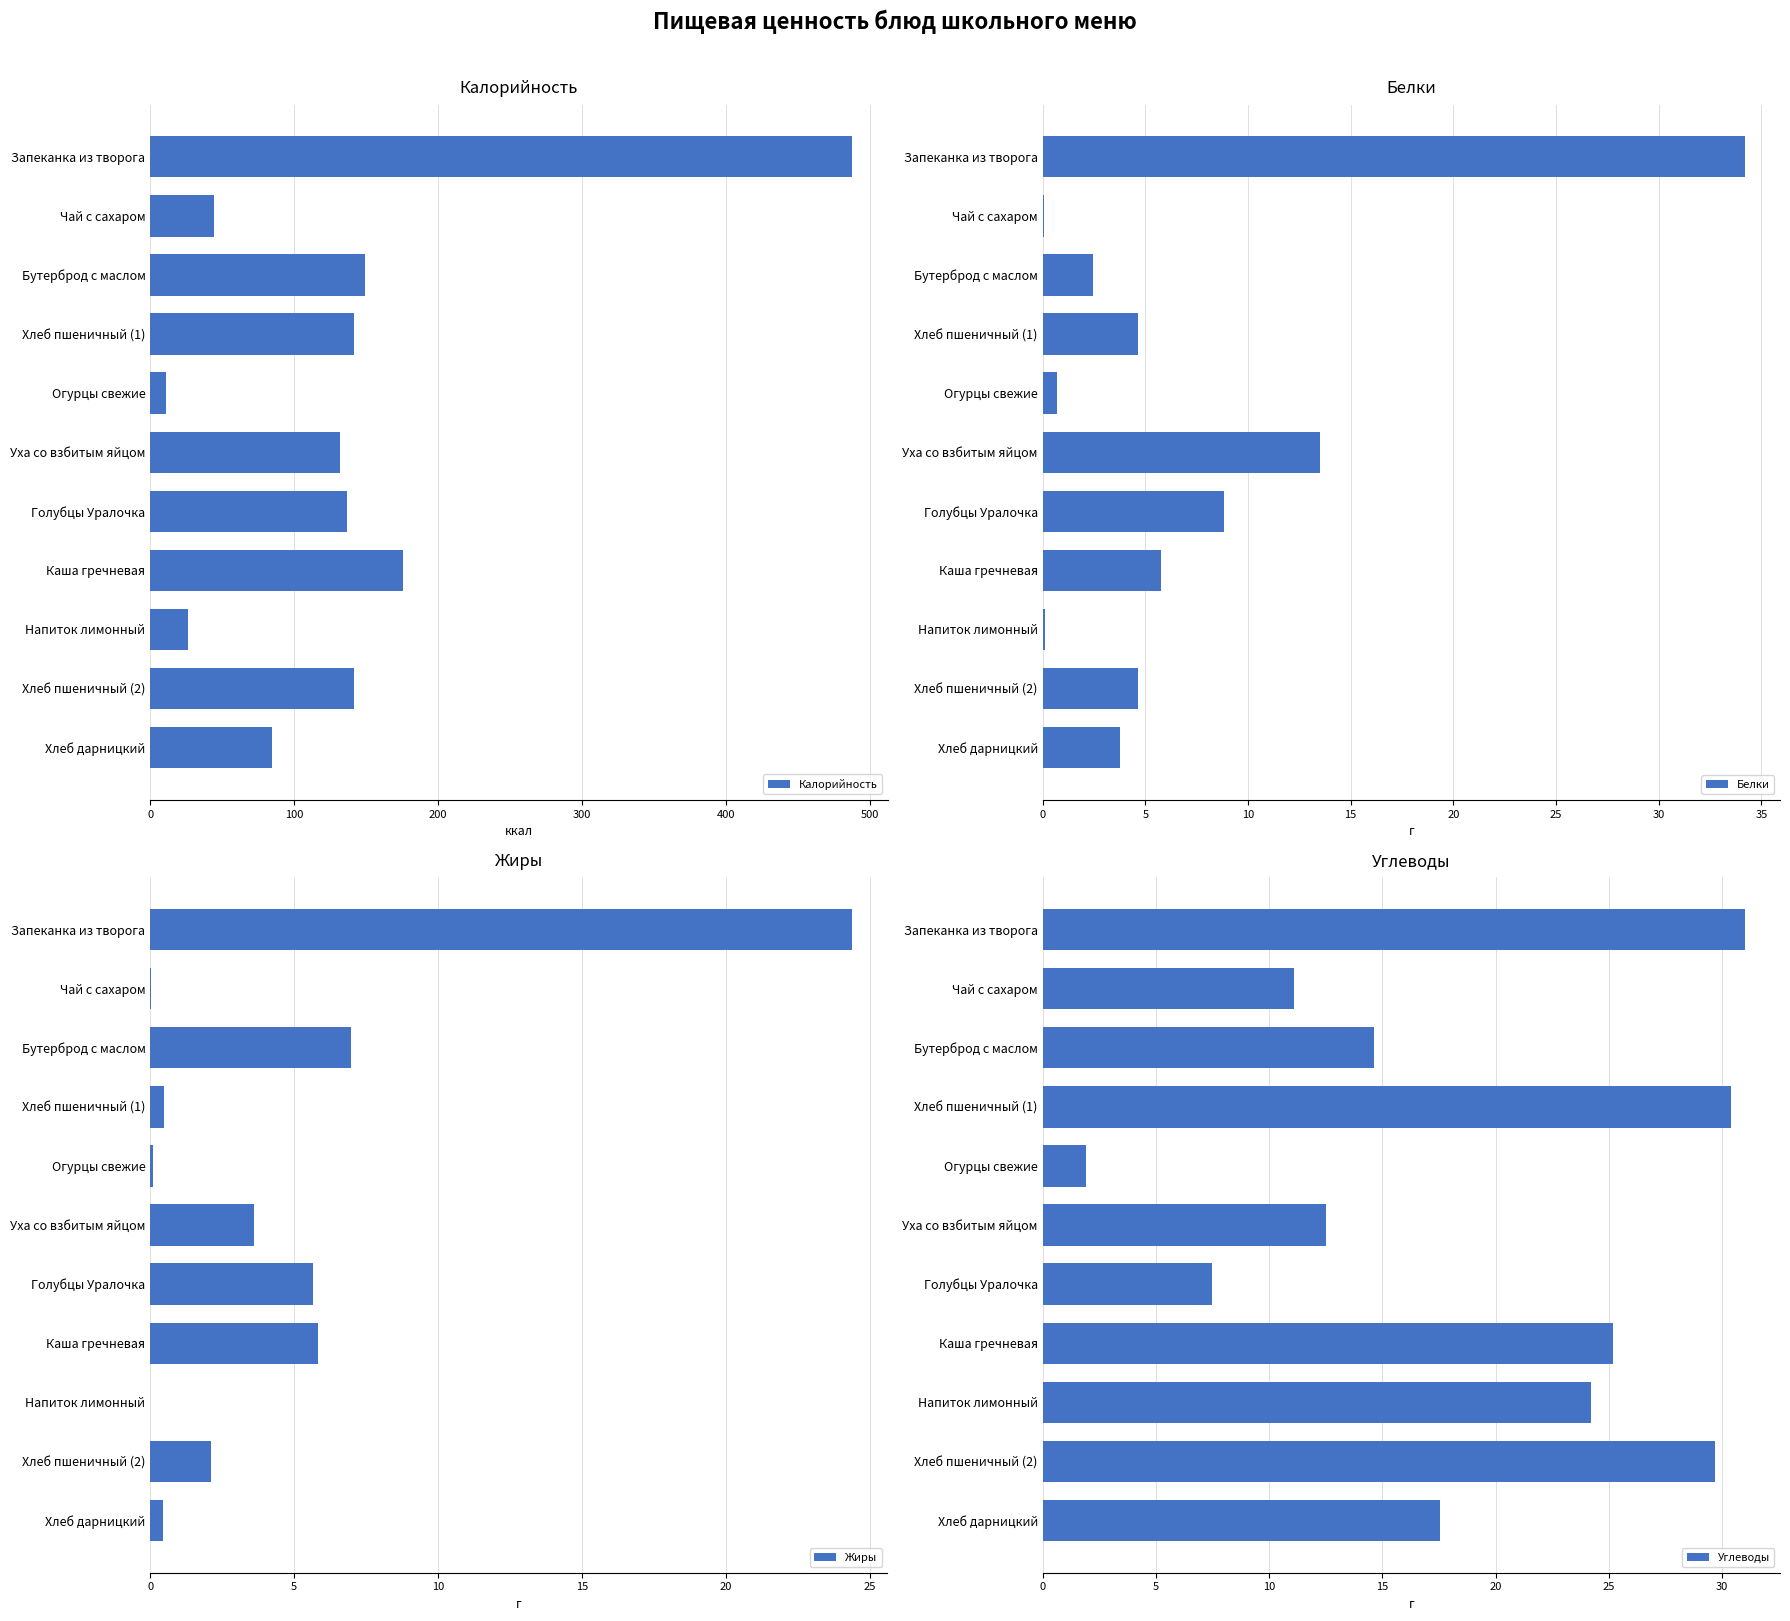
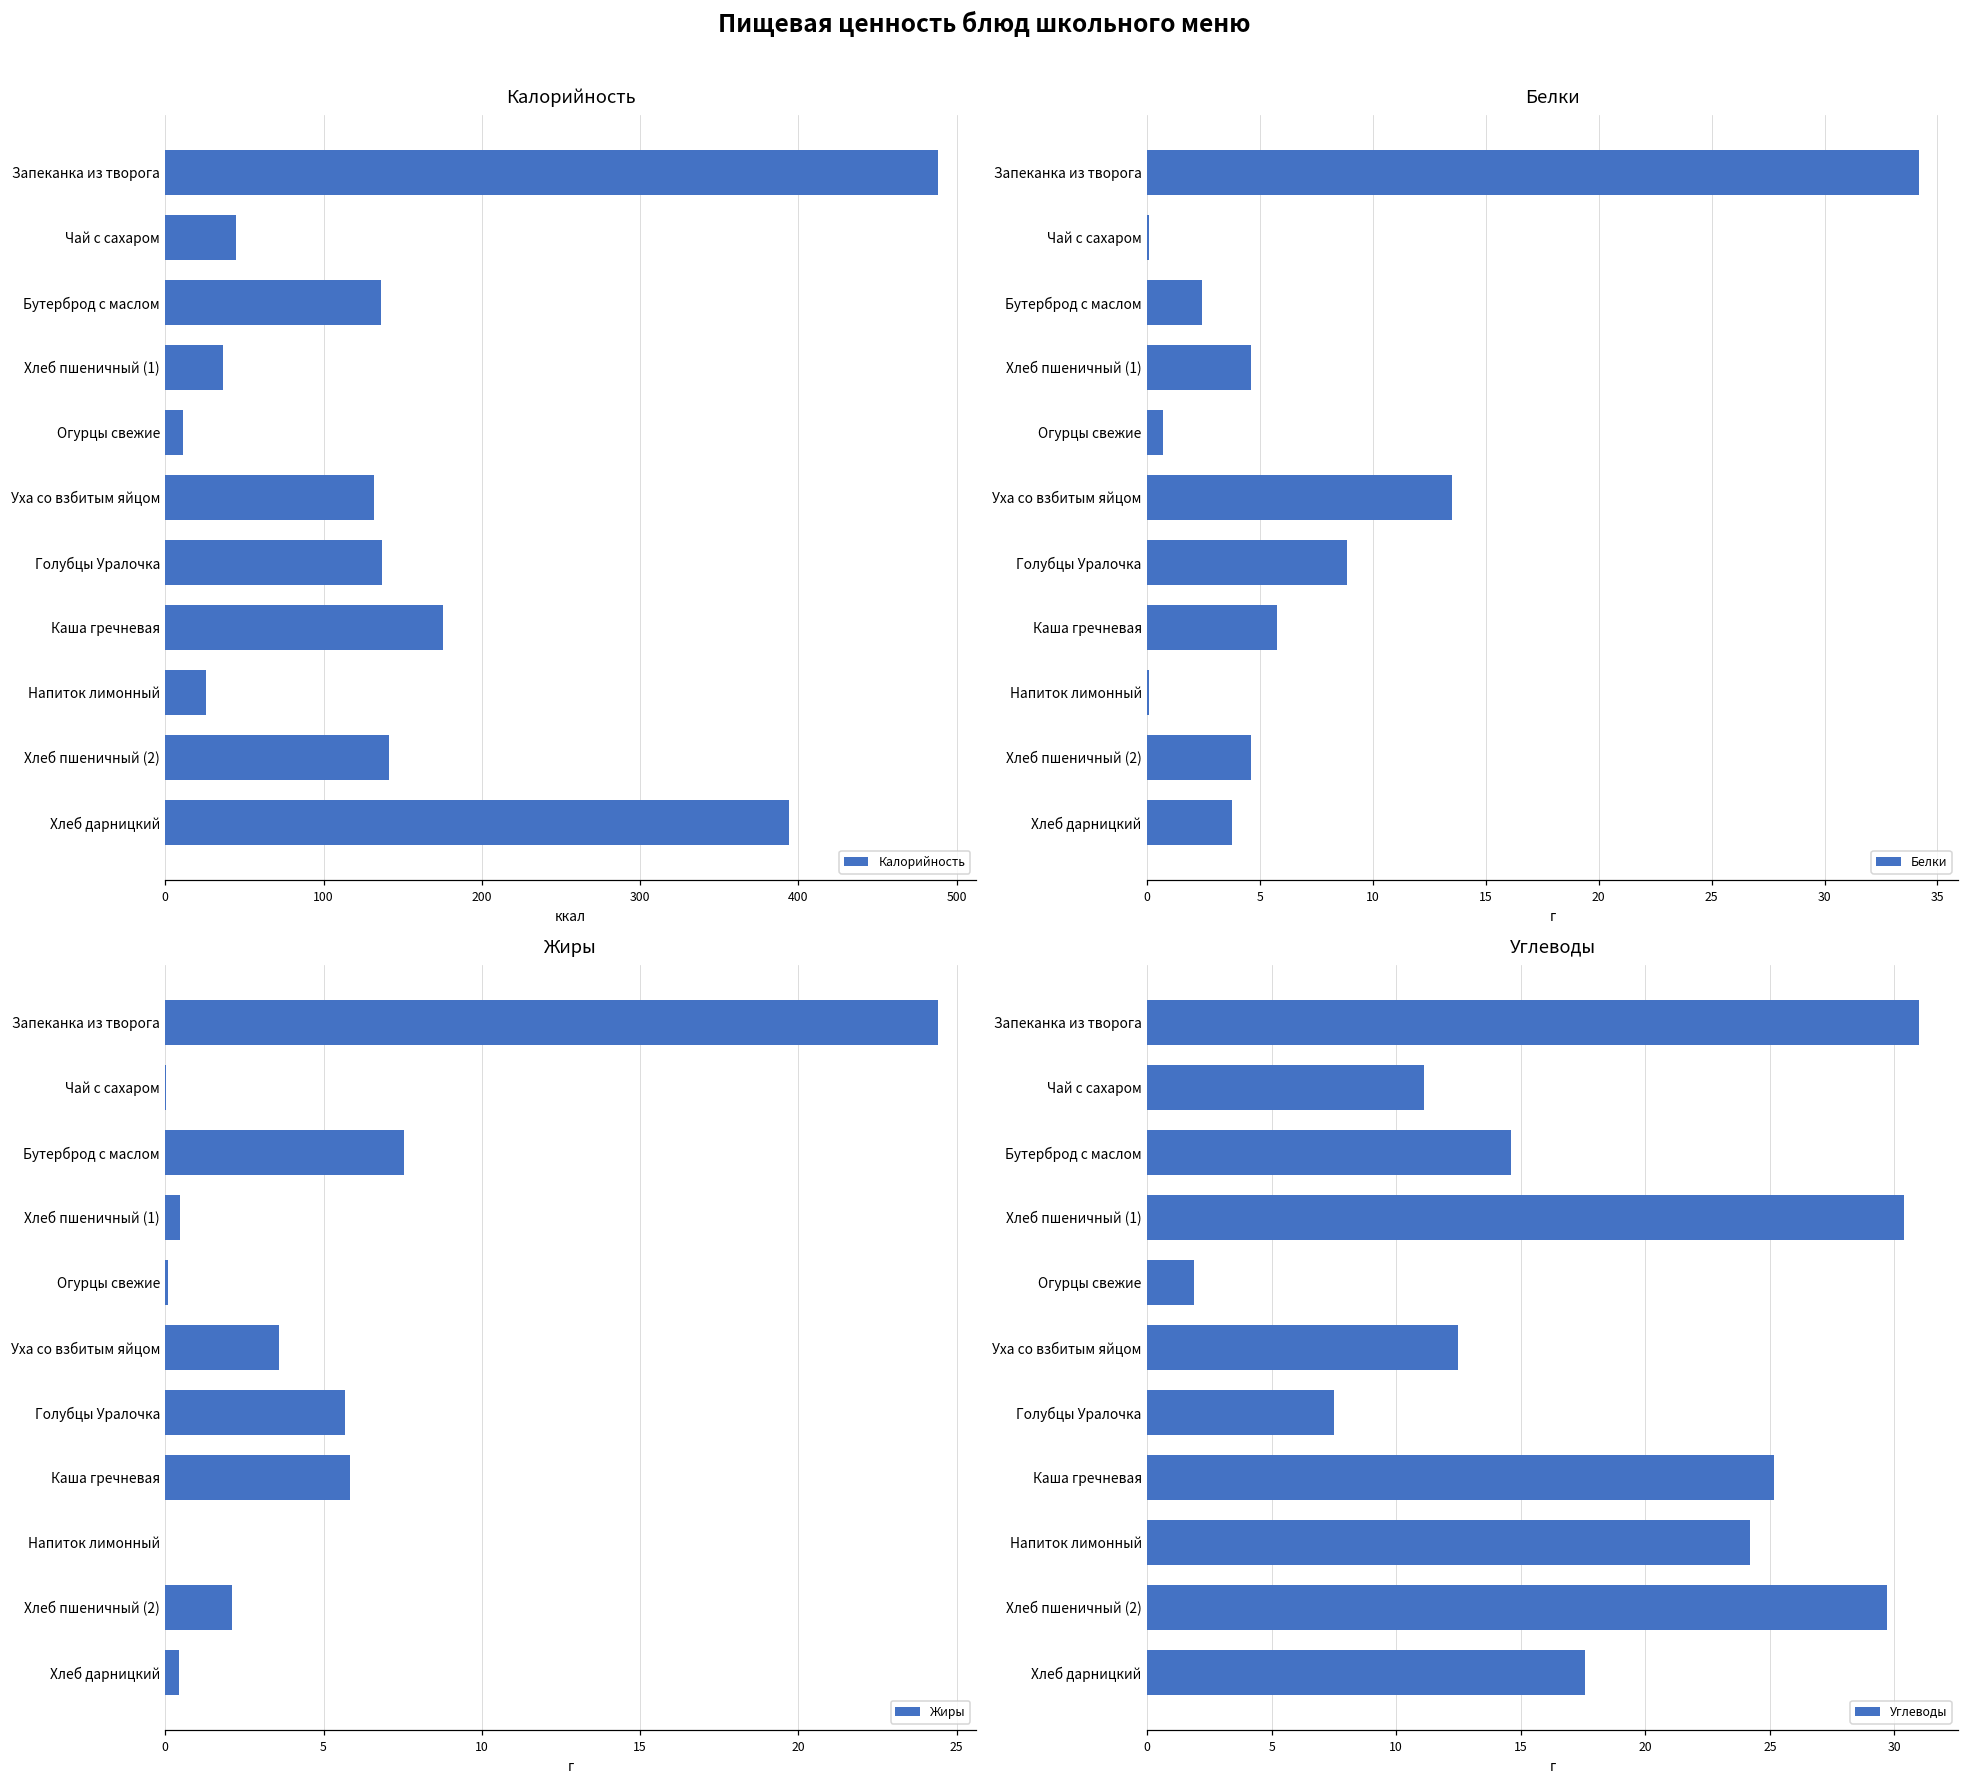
Калорийность, Бутерброд с маслом: 149 -> 136
Калорийность, Хлеб пшеничный (1): 142 -> 36
Калорийность, Хлеб дарницкий: 85 -> 394
Жиры, Бутерброд с маслом: 7.0 -> 7.6
